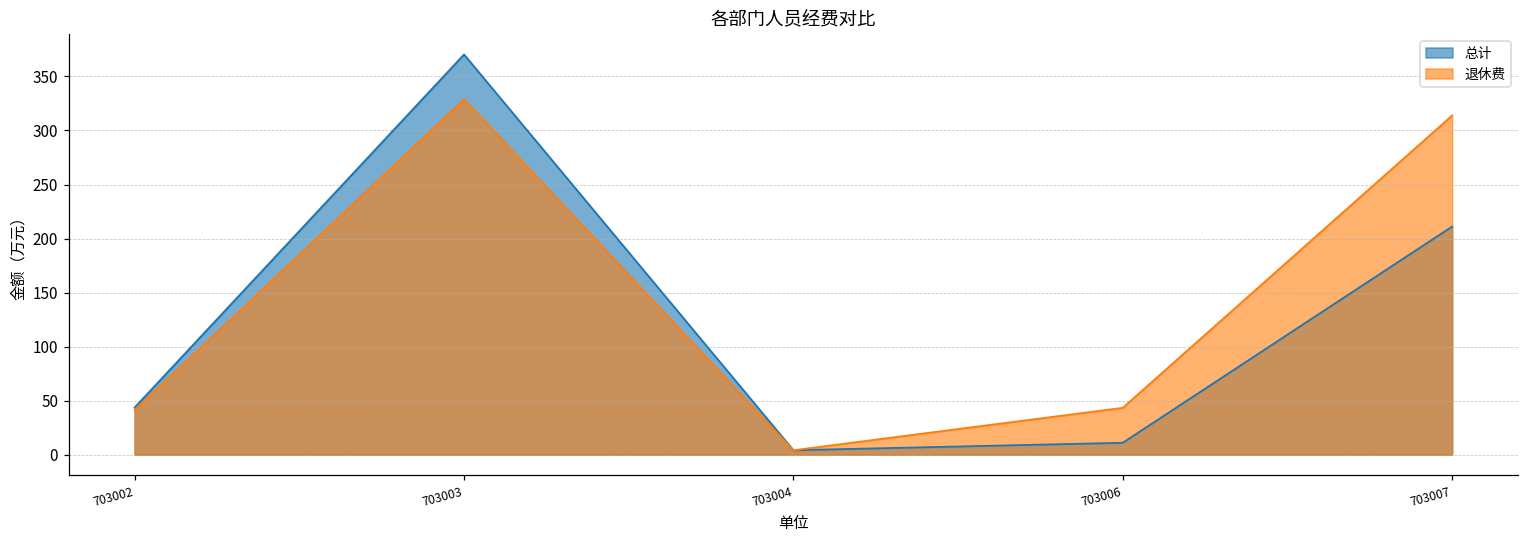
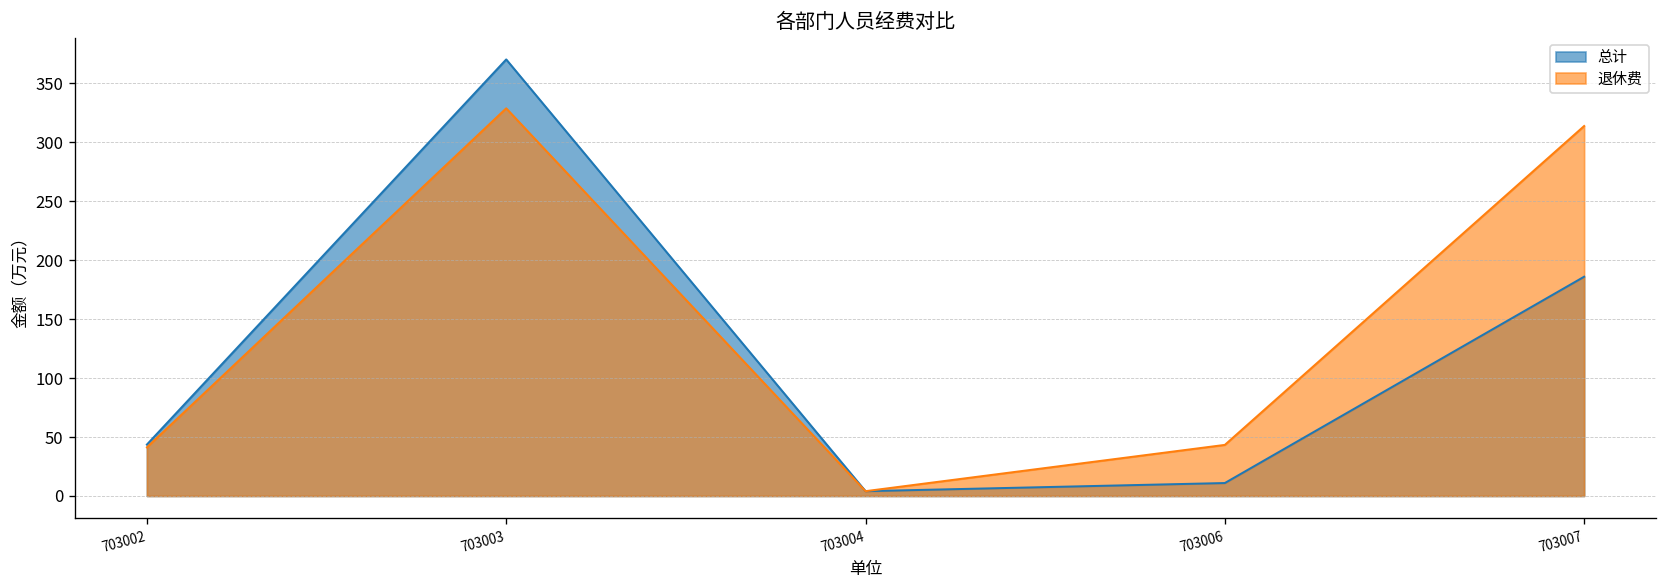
总计, 703007: 210 -> 190
